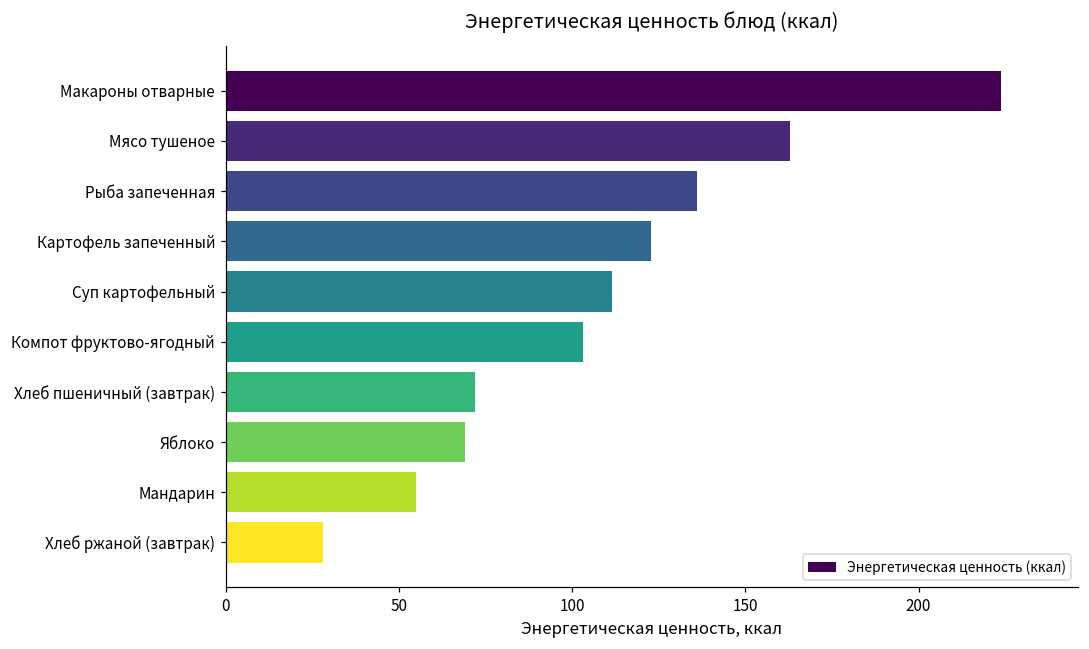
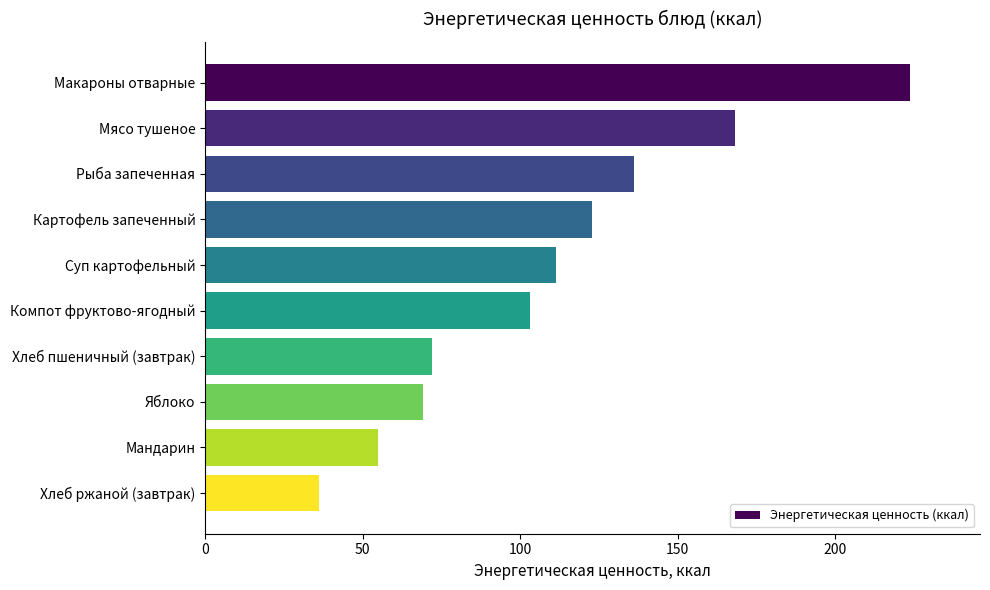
Мясо тушеное: 163 -> 168
Хлеб ржаной (завтрак): 28 -> 36
